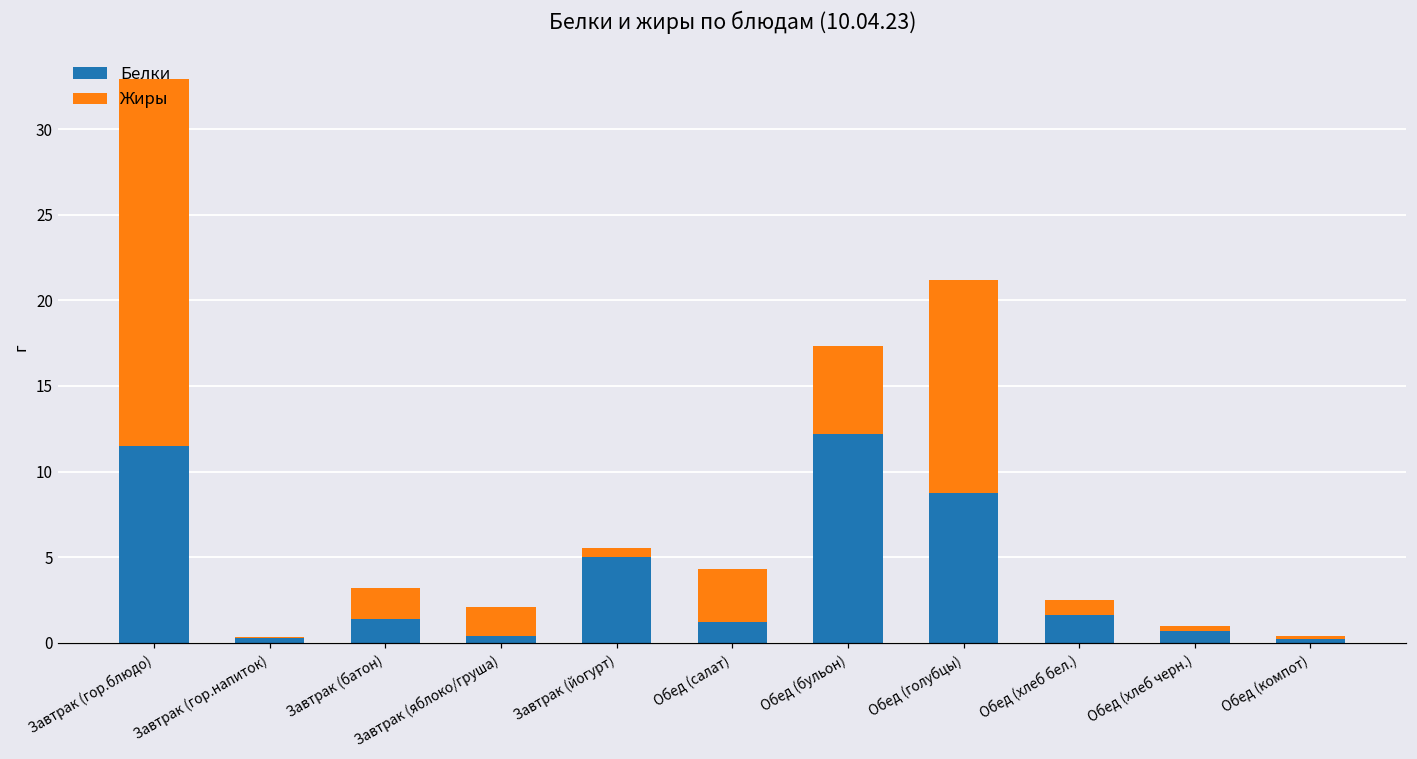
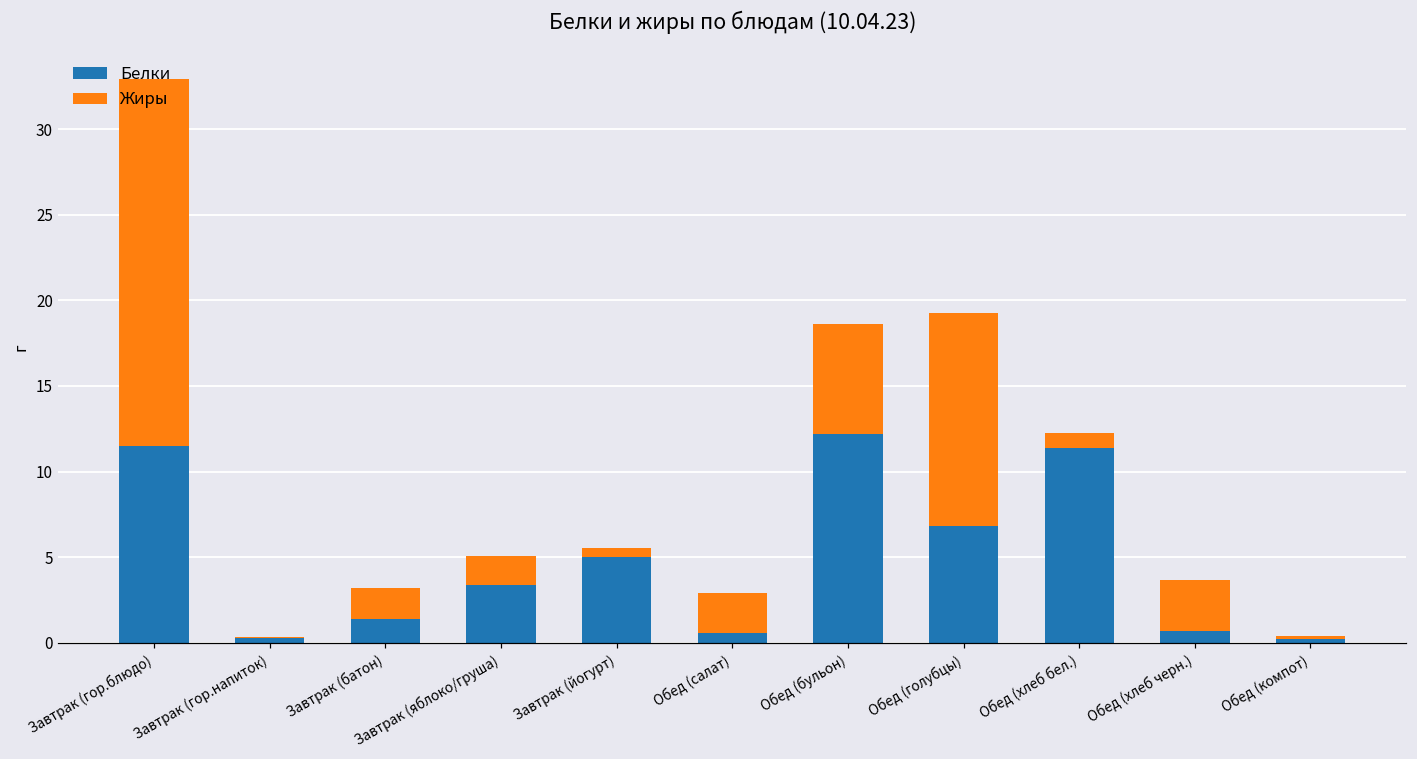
Белки, Завтрак (яблоко/груша): 0.4 -> 3.4
Белки, Обед (салат): 1.2 -> 0.6
Жиры, Обед (салат): 3.1 -> 2.3
Жиры, Обед (бульон): 5.2 -> 6.4
Белки, Обед (голубцы): 8.8 -> 6.9
Белки, Обед (хлеб бел.): 1.6 -> 11.4
Жиры, Обед (хлеб черн.): 0.3 -> 3.0
